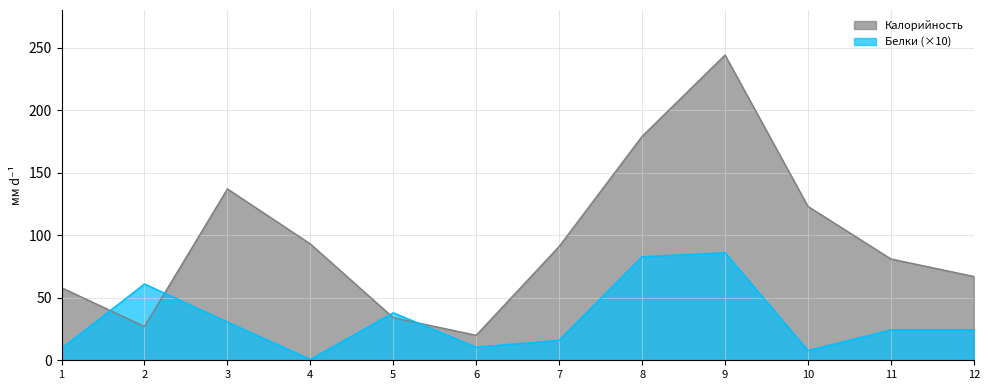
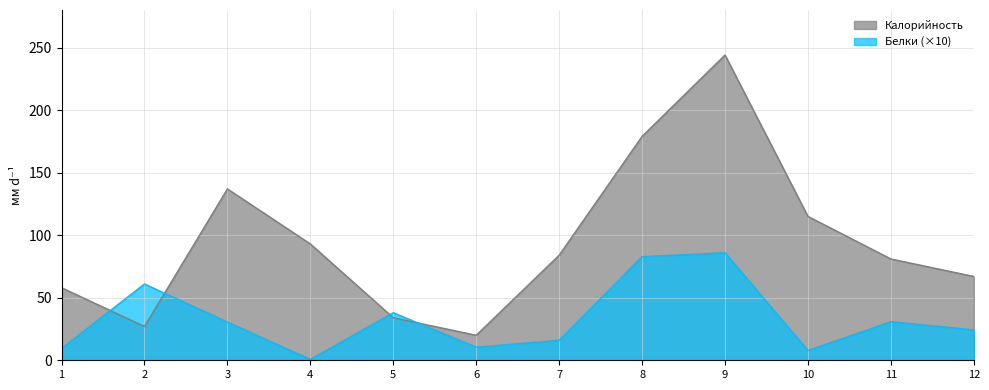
Калорийность, 7: 91 -> 84
Калорийность, 10: 123 -> 115
Белки (×10), 11: 24 -> 31
